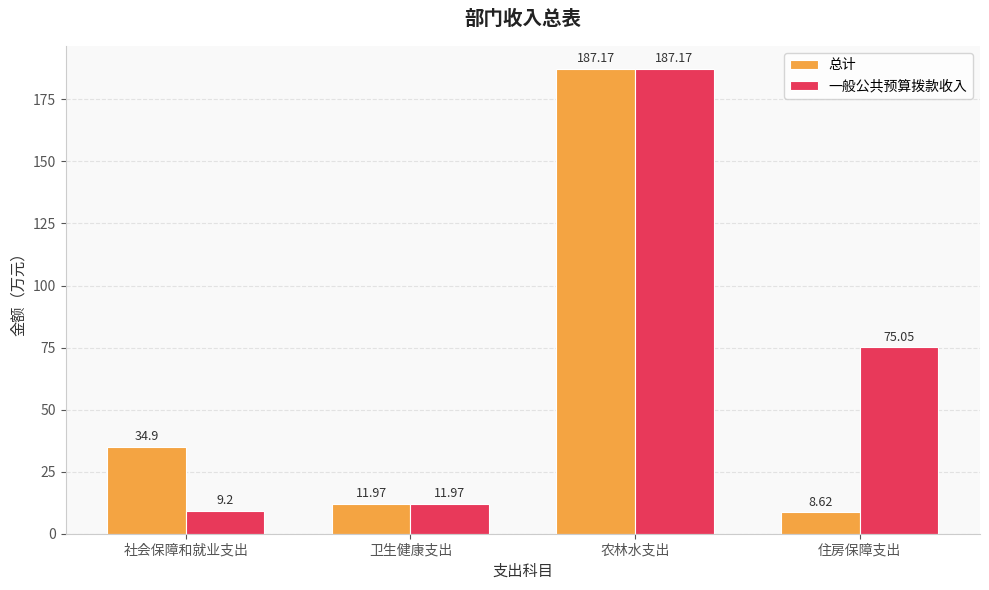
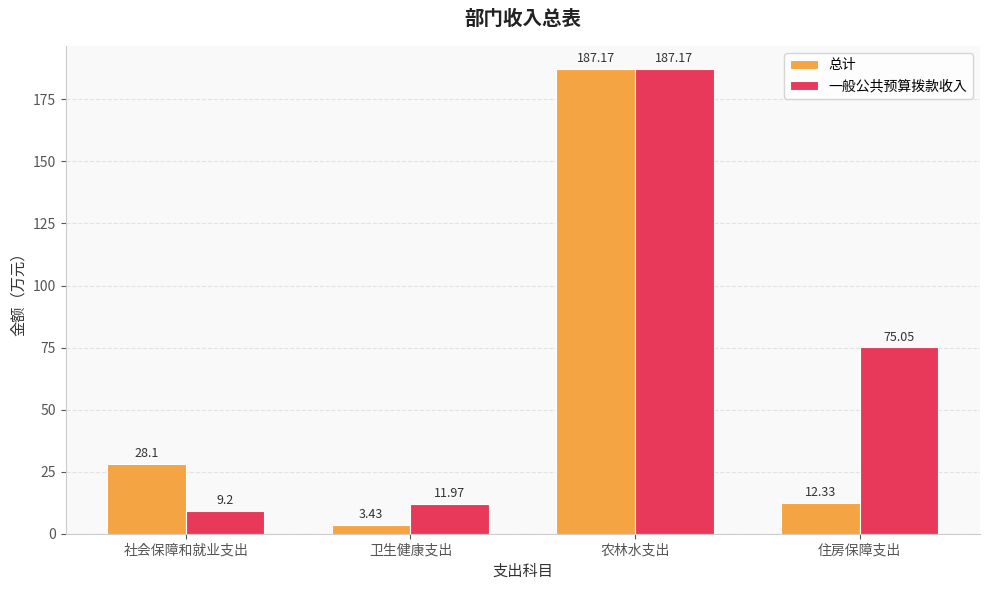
总计, 社会保障和就业支出: 34.9 -> 28.1
总计, 卫生健康支出: 11.97 -> 3.43
总计, 住房保障支出: 8.62 -> 12.33
